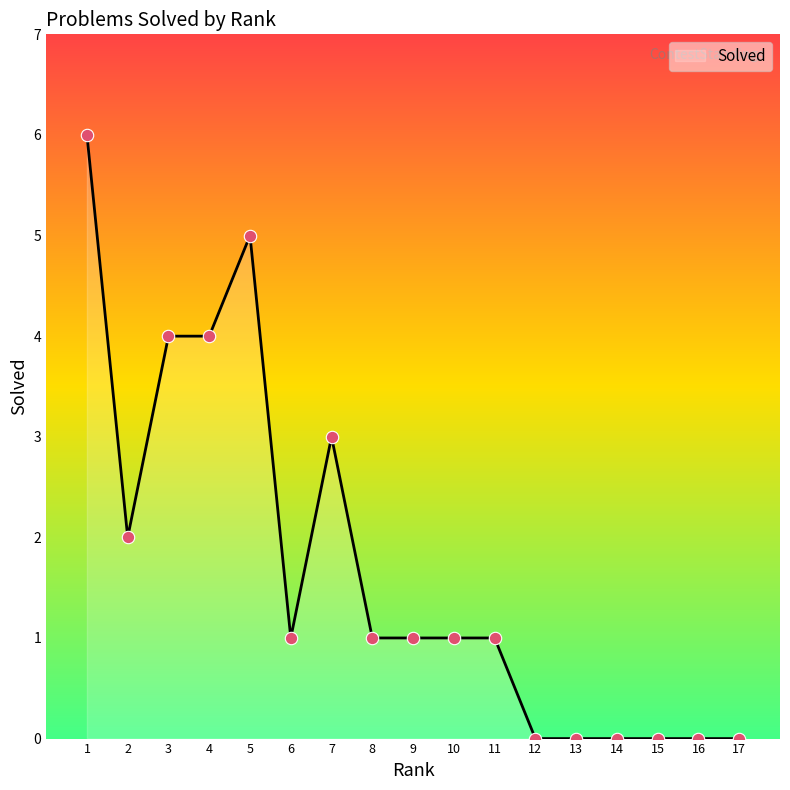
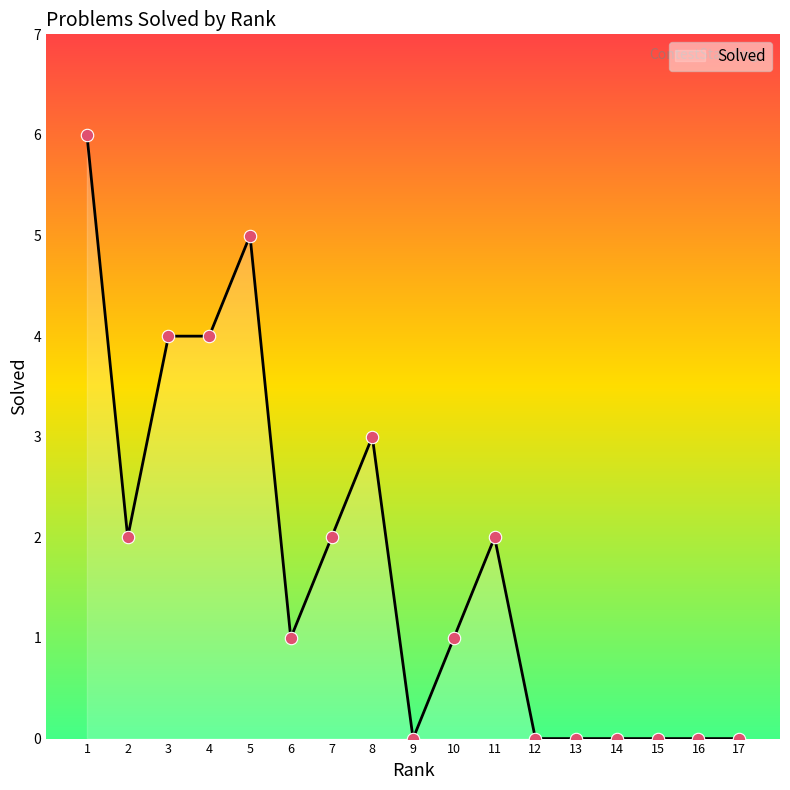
7: 3 -> 2
8: 1 -> 3
9: 1 -> 0
11: 1 -> 2
